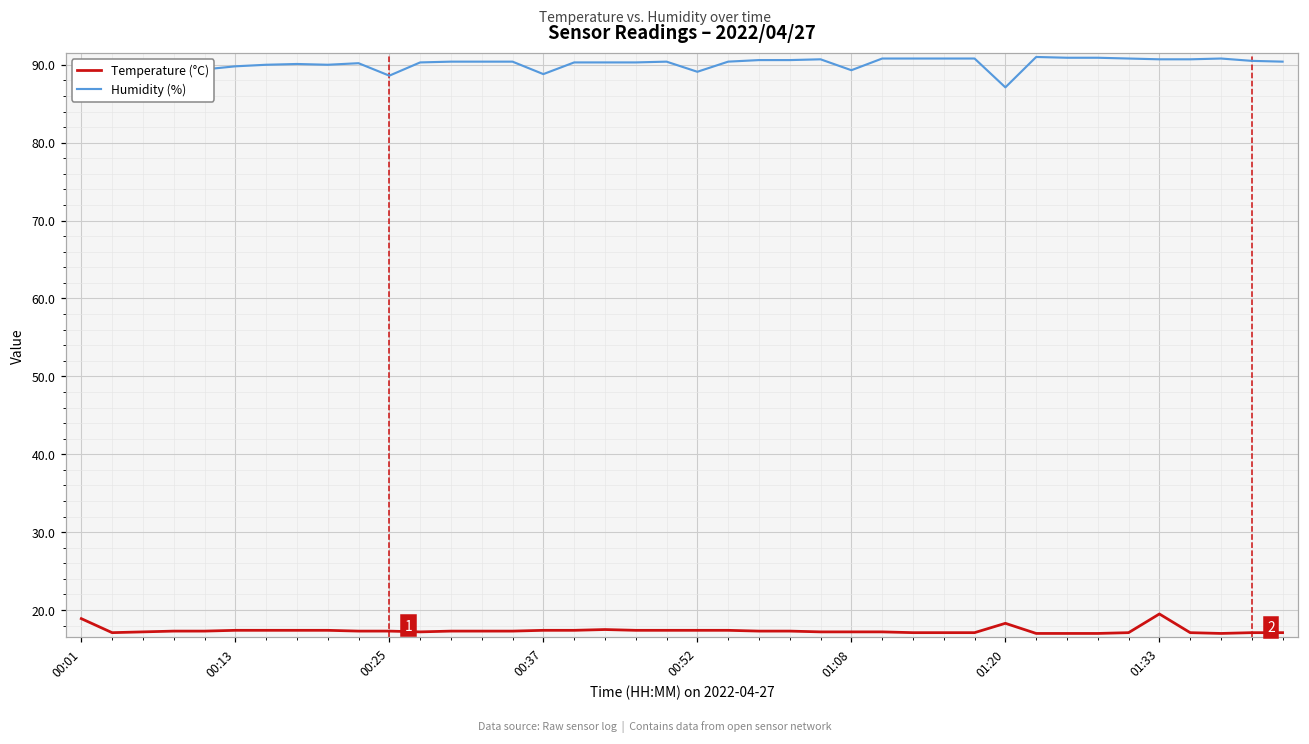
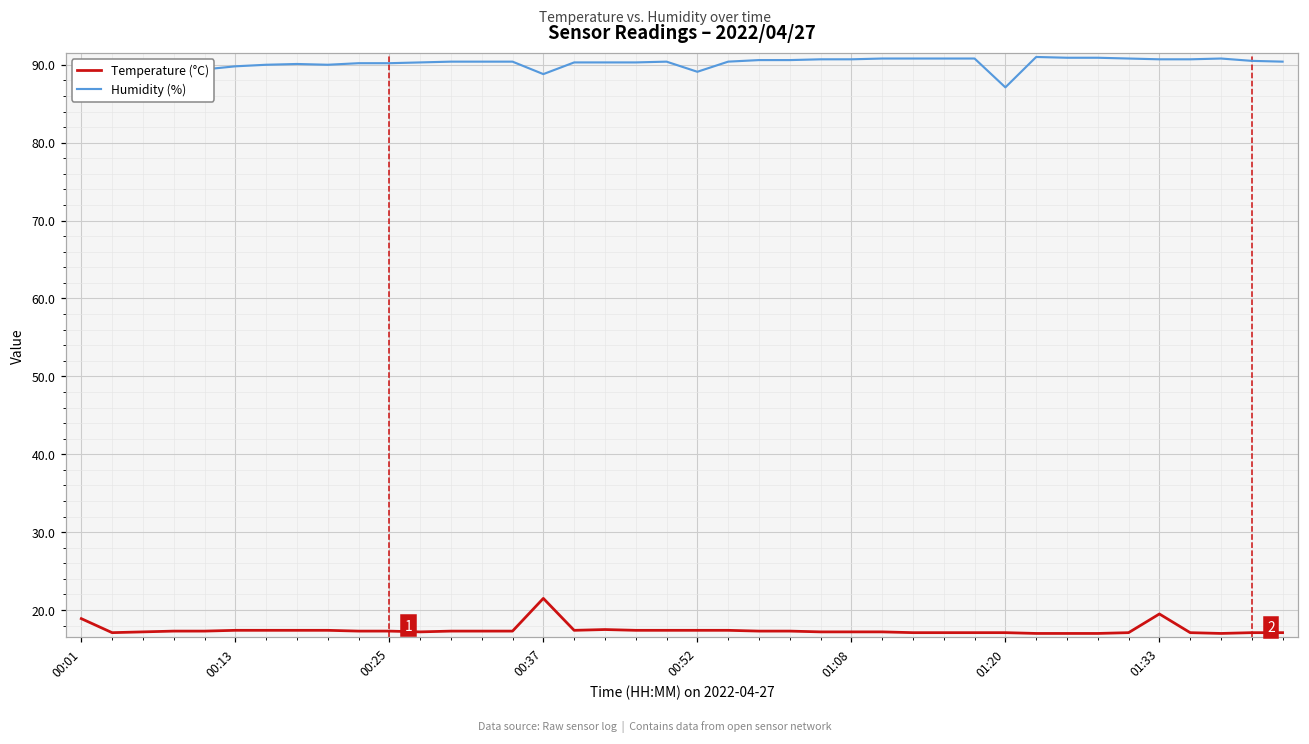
Humidity (%), 00:25: 89 -> 90
Temperature (°C), 00:37: 17 -> 22
Humidity (%), 01:08: 89 -> 91
Temperature (°C), 01:20: 18 -> 17
